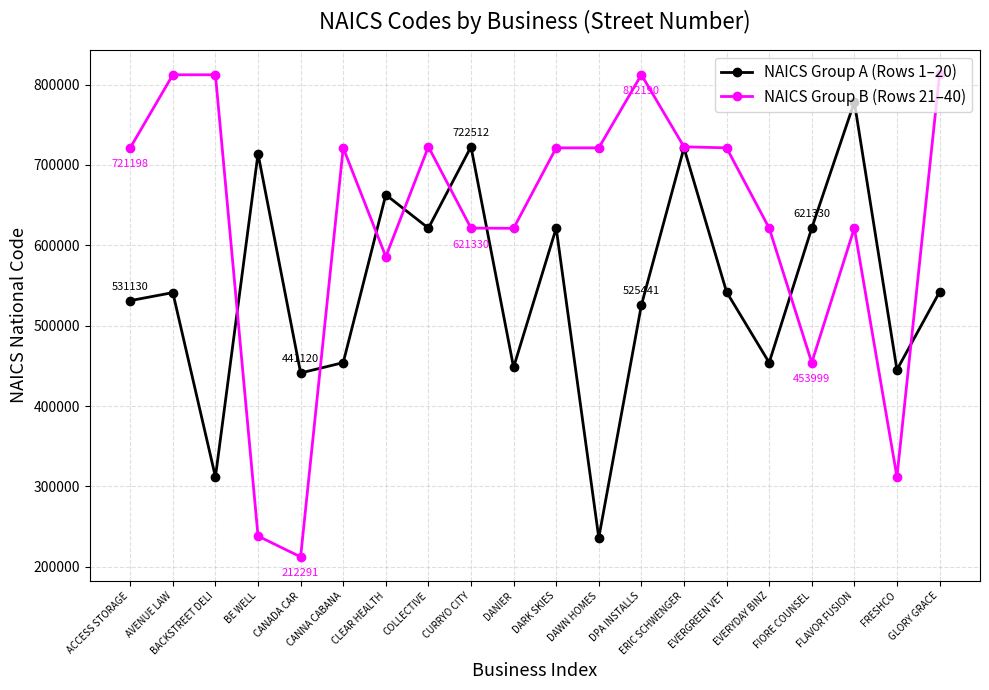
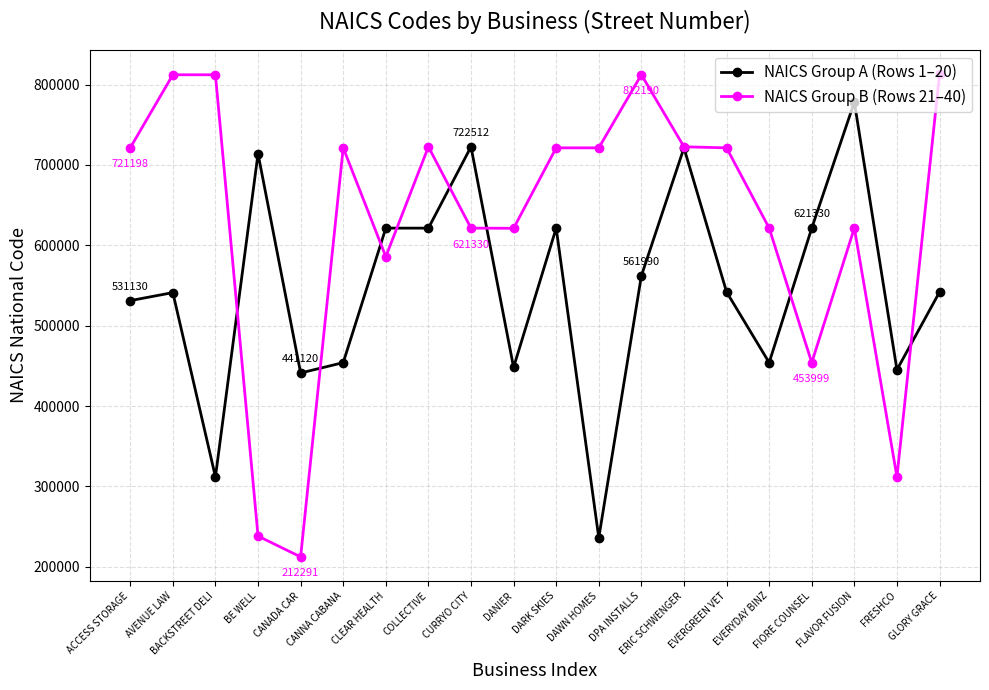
NAICS Group A (Rows 1–20), CLEAR HEALTH: 660000 -> 620000
NAICS Group A (Rows 1–20), DPA INSTALLS: 525441 -> 561990
